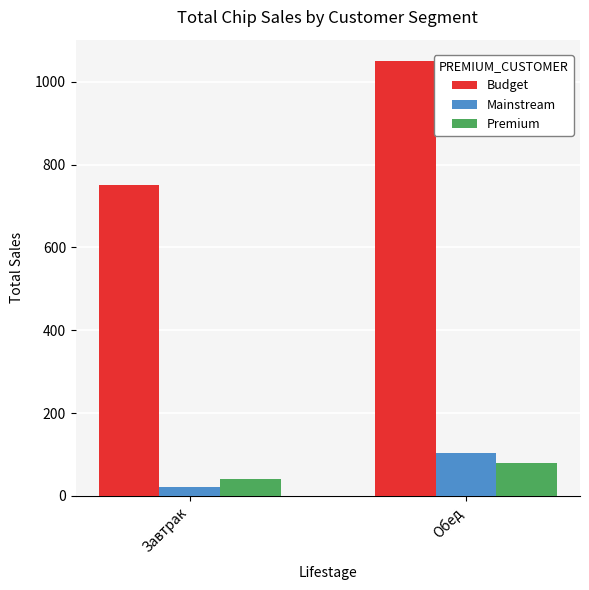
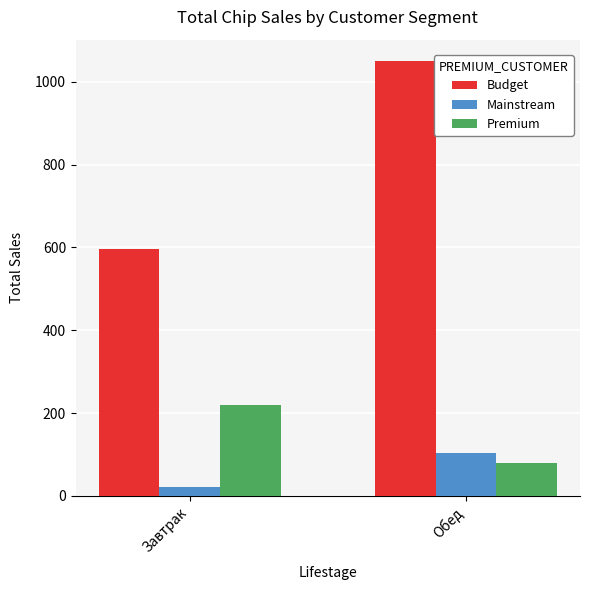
Budget, Завтрак: 750 -> 600
Premium, Завтрак: 40 -> 220
